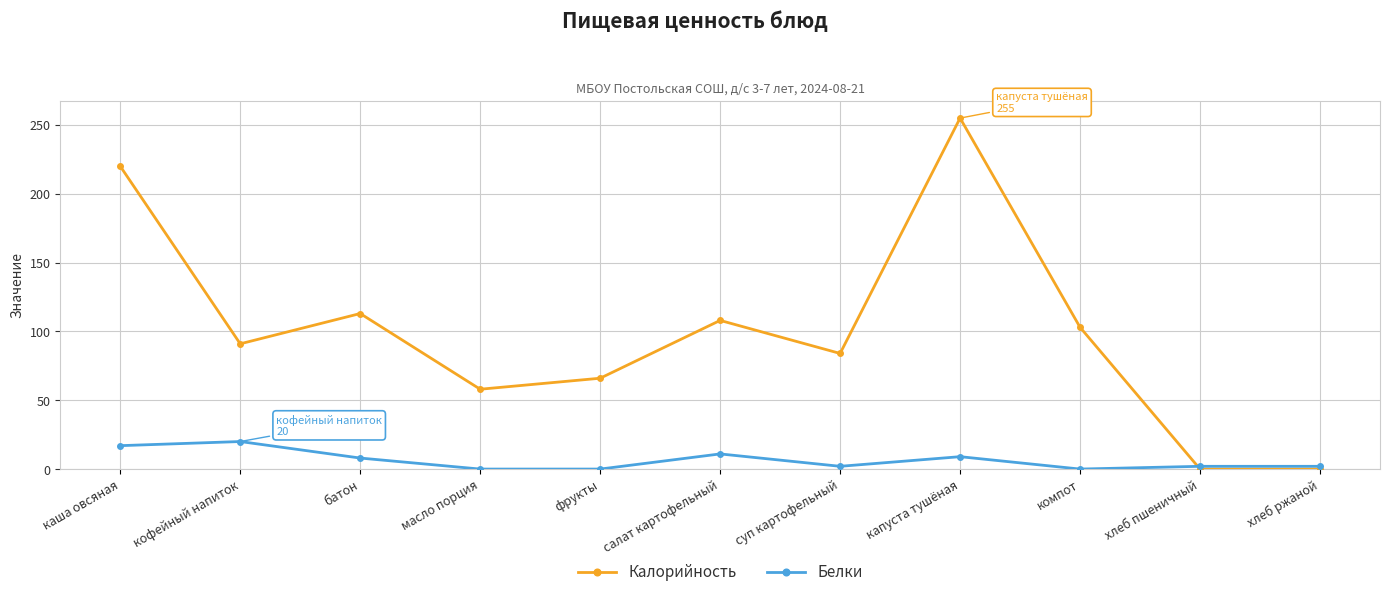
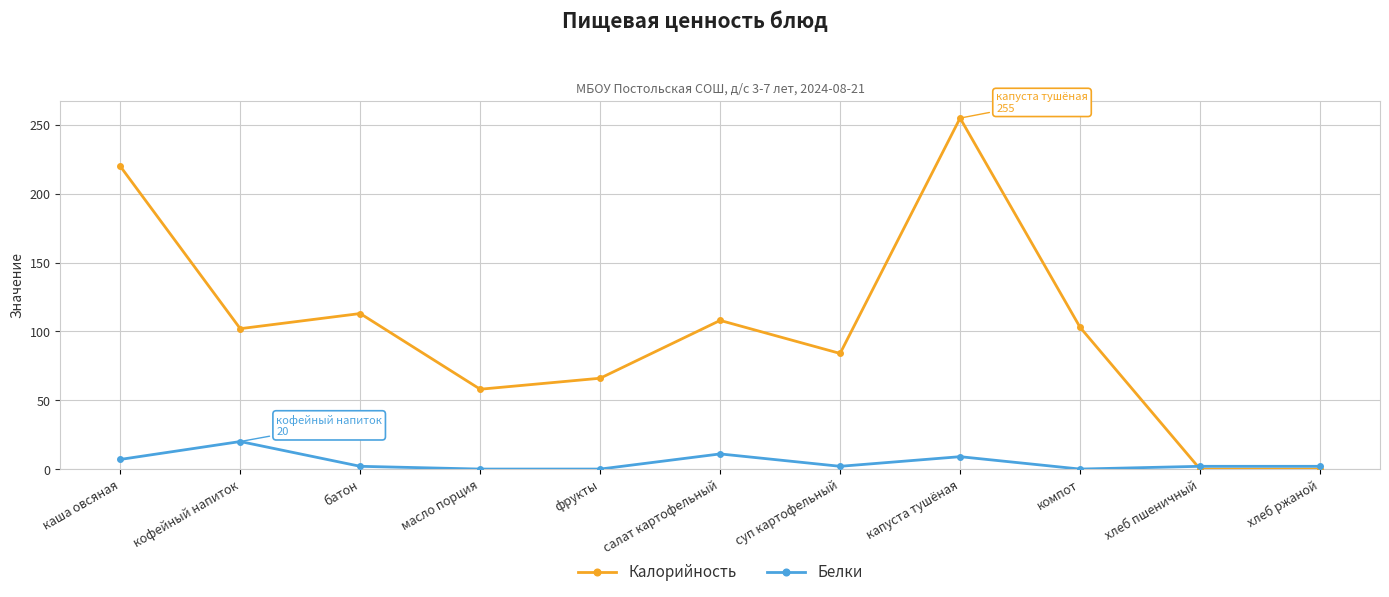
Белки, каша овсяная: 17 -> 7
Калорийность, кофейный напиток: 91 -> 102
Белки, батон: 8 -> 2
